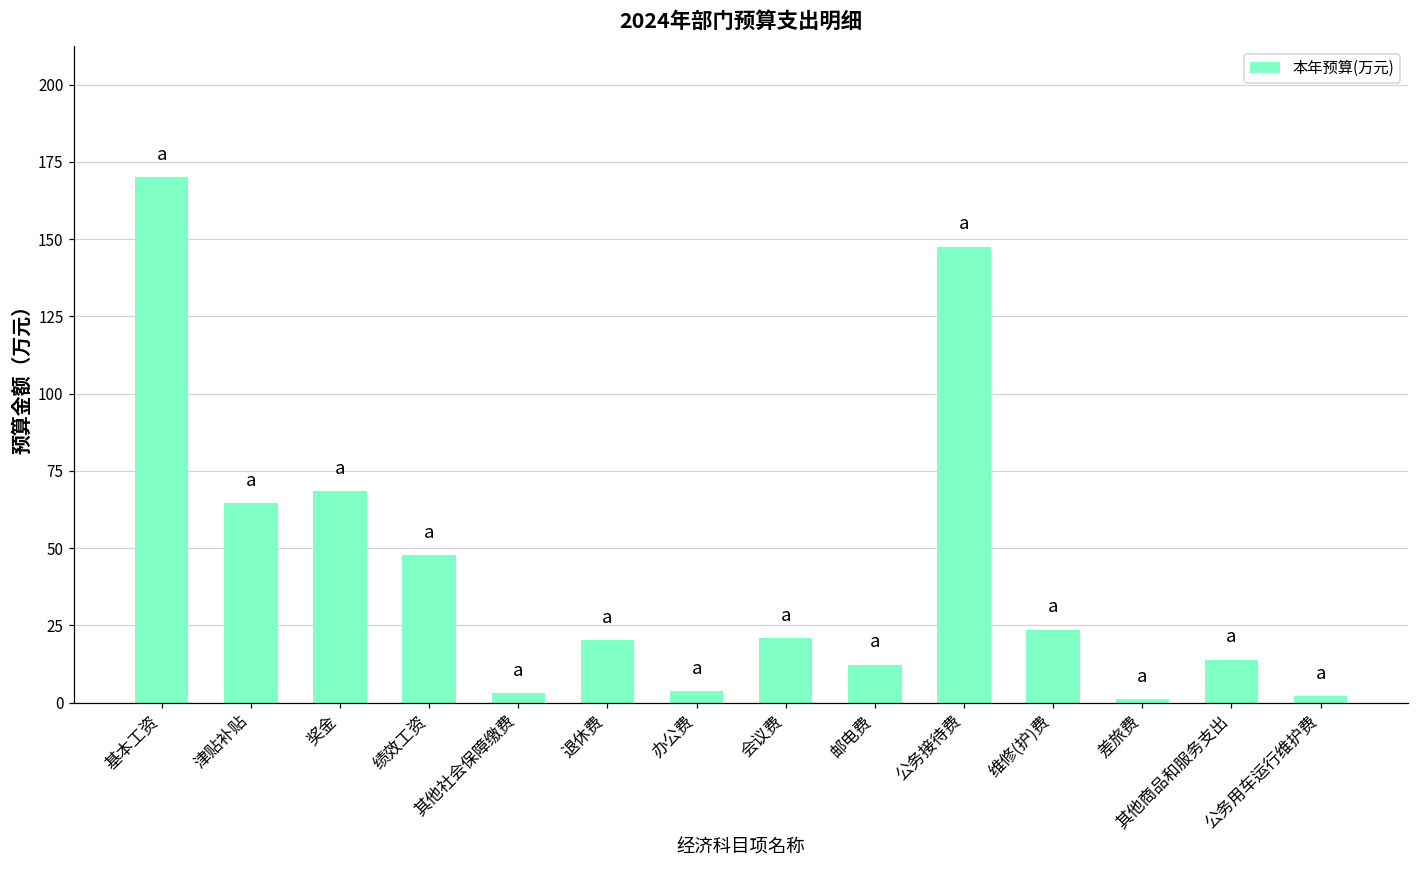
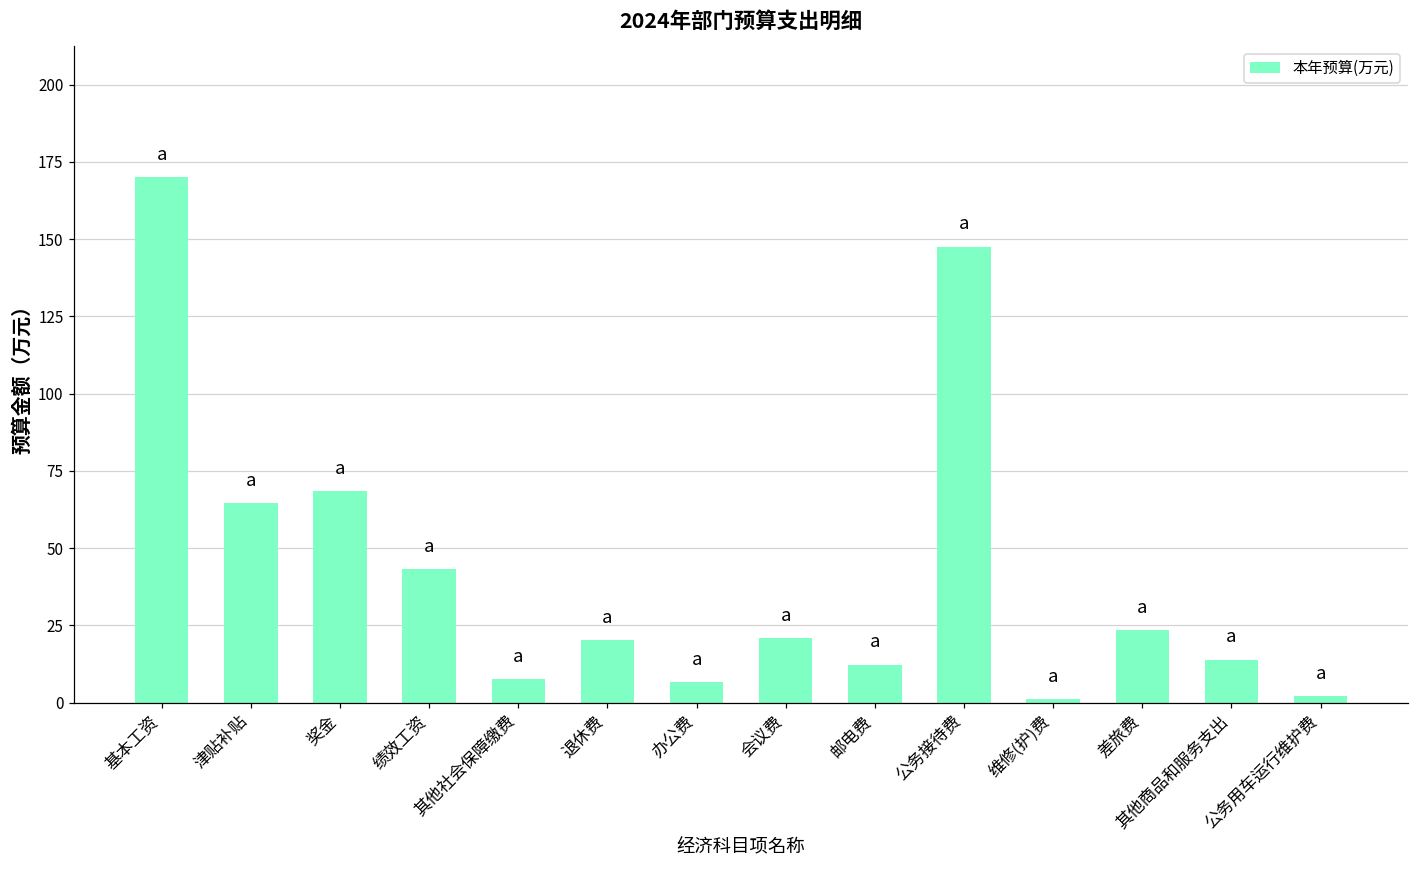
绩效工资: 48 -> 43
其他社会保障缴费: 3 -> 8
办公费: 4 -> 7
维修(护)费: 24 -> 1
差旅费: 1 -> 23
